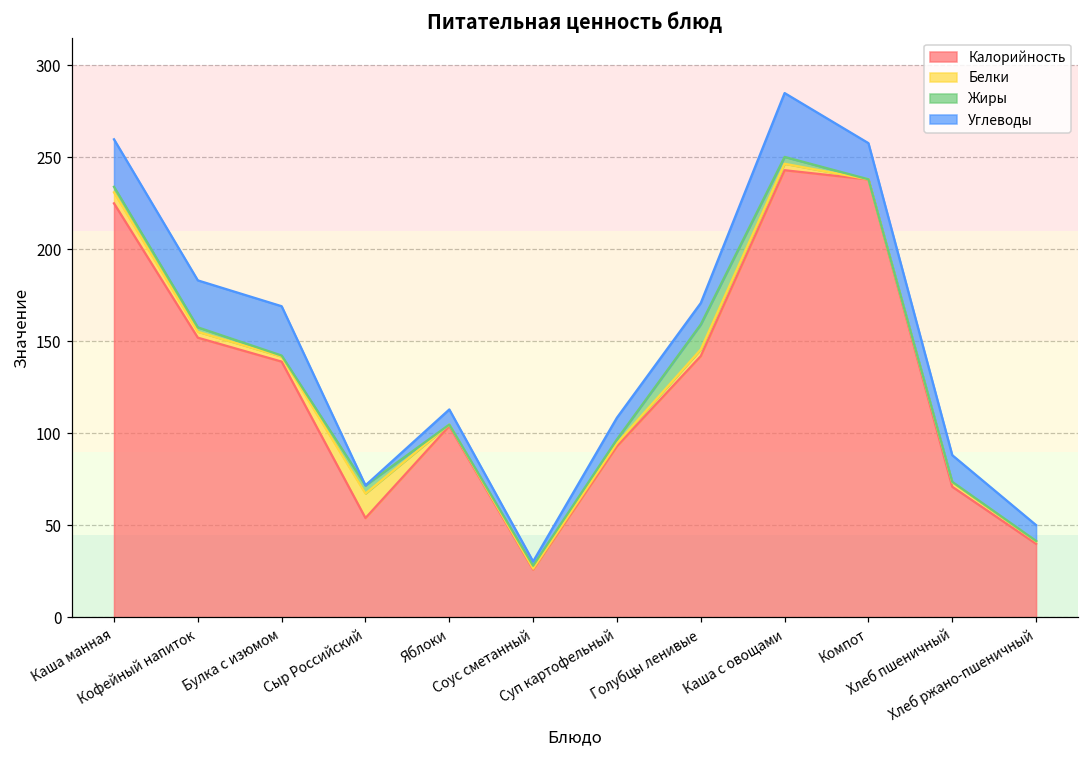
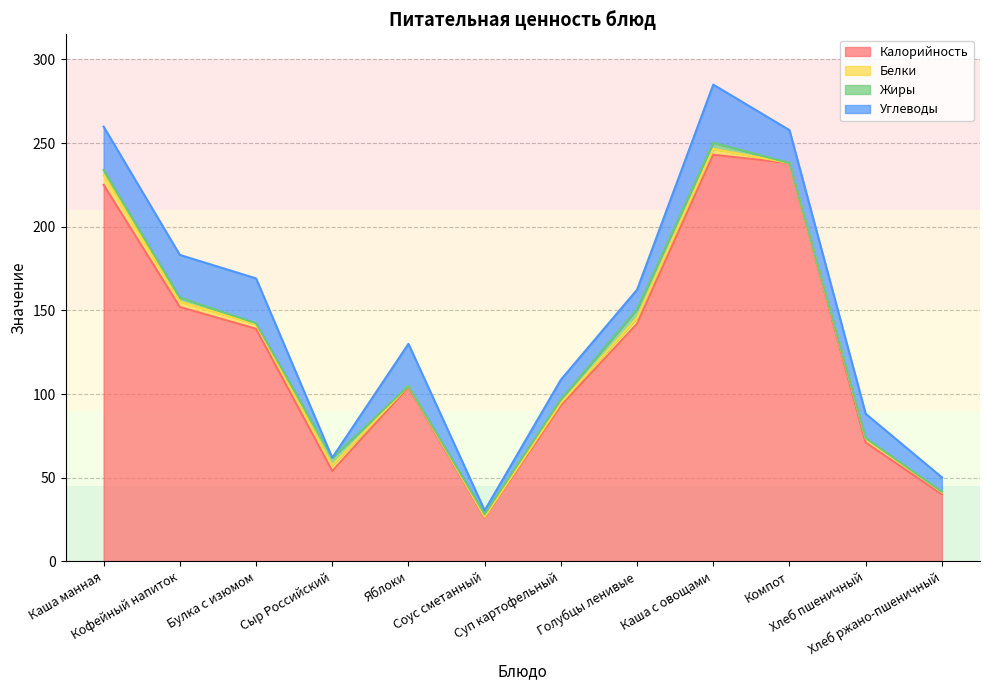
Белки, Сыр Российский: 13 -> 3
Углеводы, Яблоки: 8 -> 25
Жиры, Голубцы ленивые: 14 -> 5
